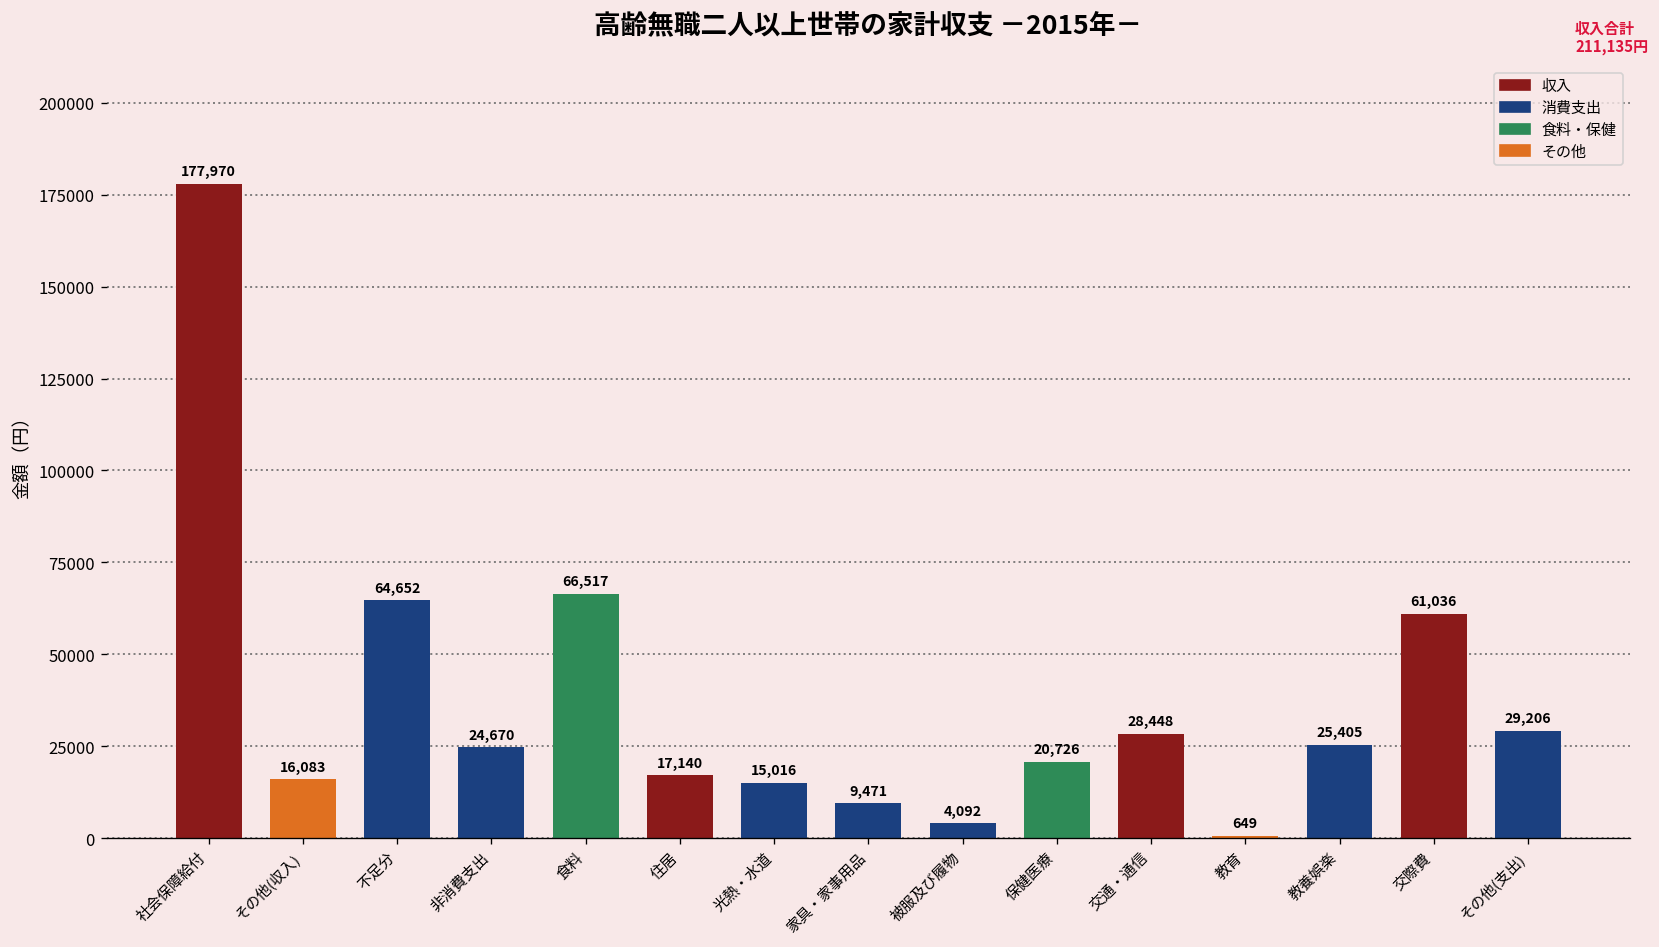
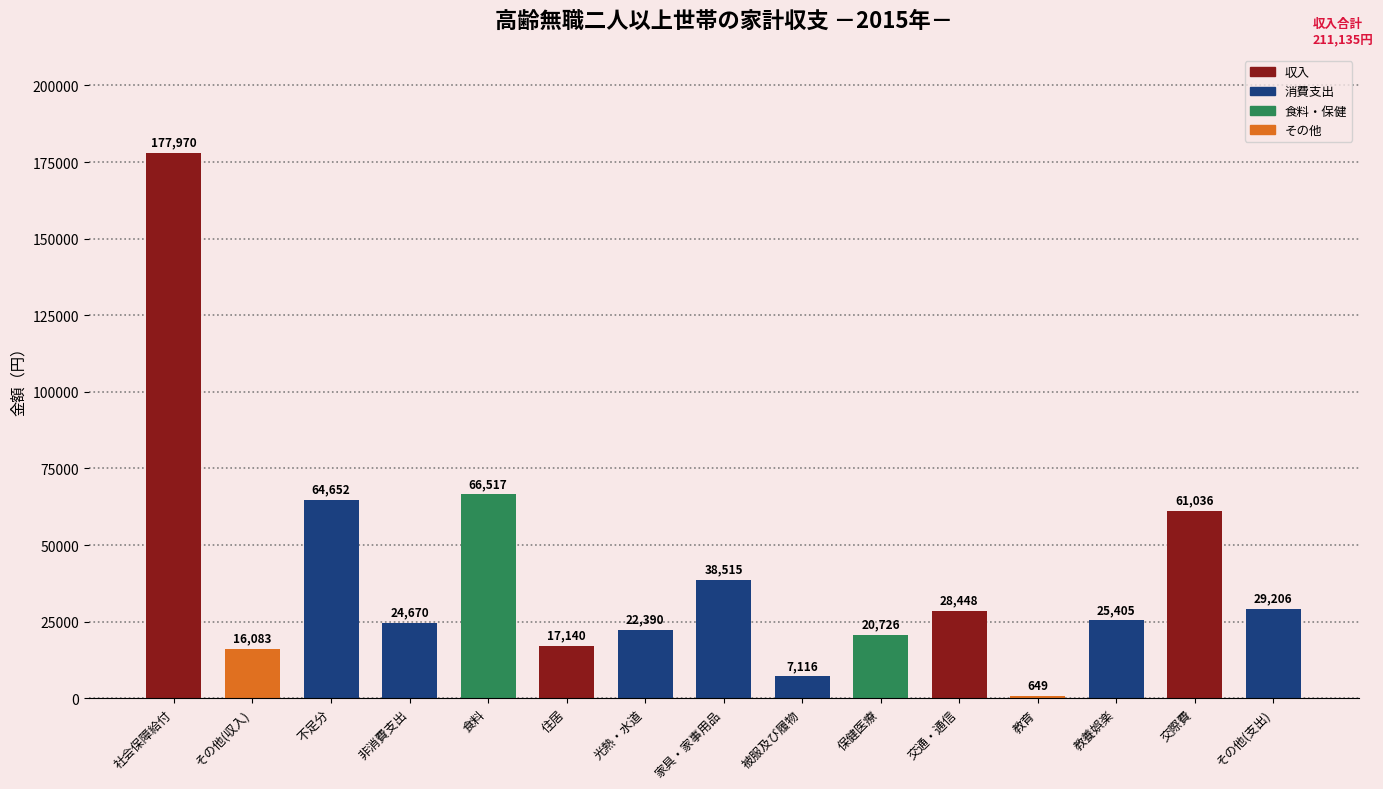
光熱・水道: 15,016 -> 22,390
家具・家事用品: 9,471 -> 38,515
被服及び履物: 4,092 -> 7,116
